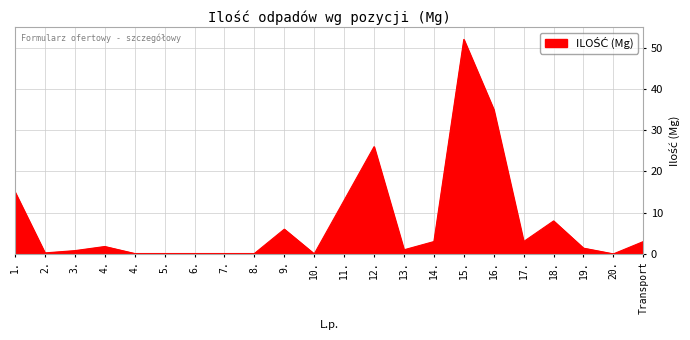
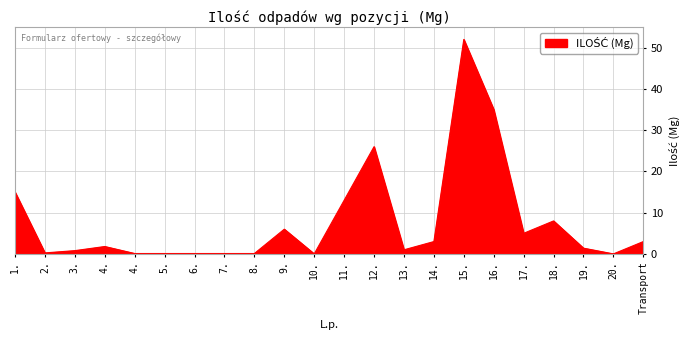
17.: 3 -> 5
